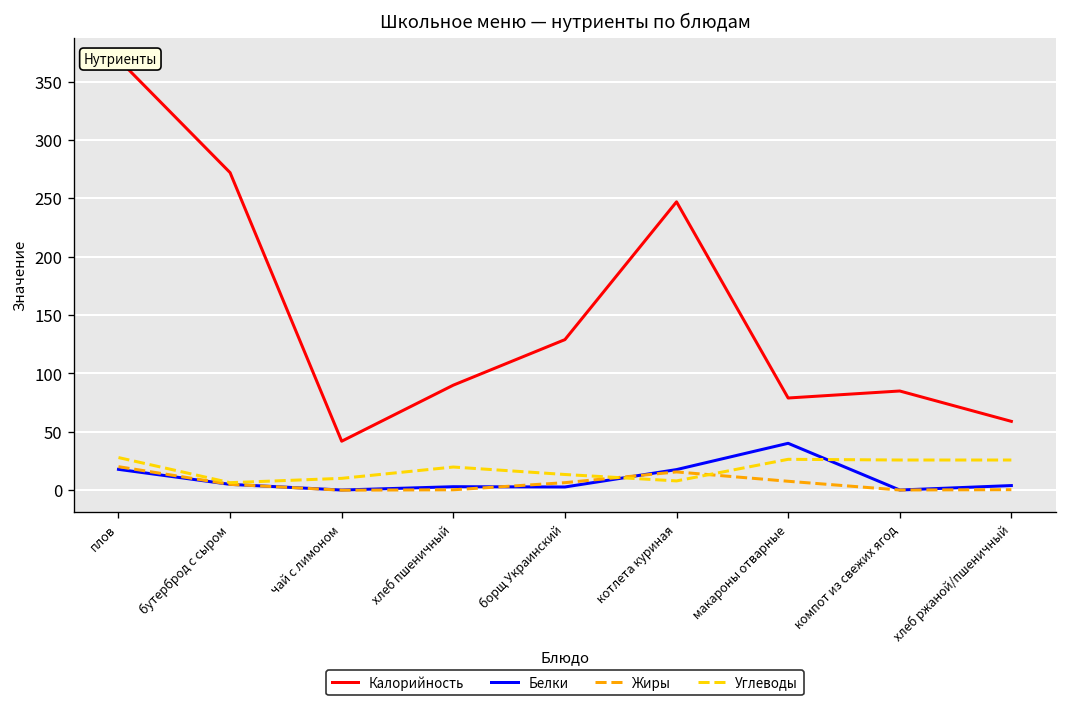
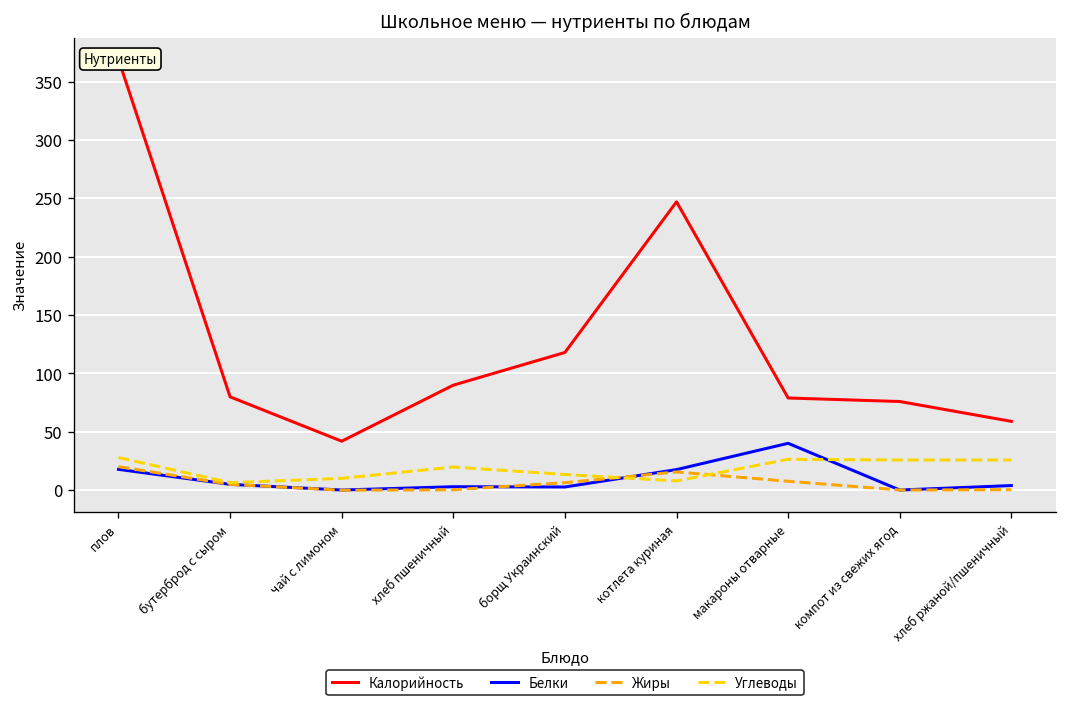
Калорийность, бутерброд с сыром: 270 -> 80
Калорийность, борщ Украинский: 130 -> 120
Калорийность, компот из свежих ягод: 90 -> 80
